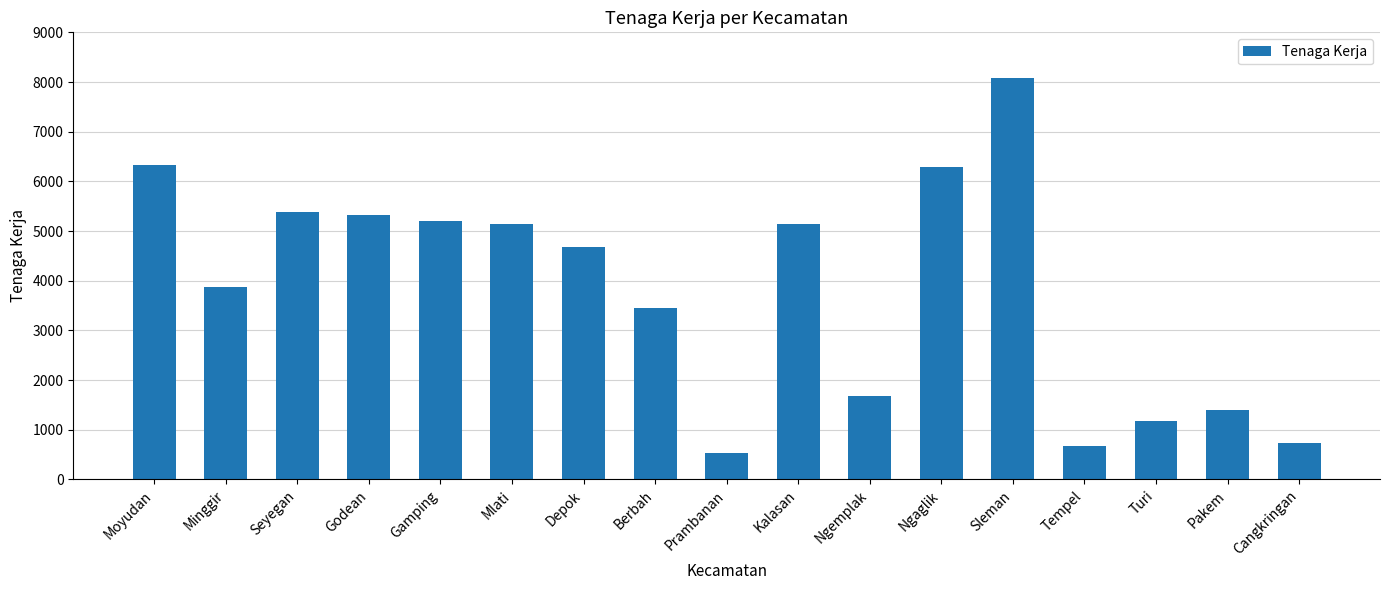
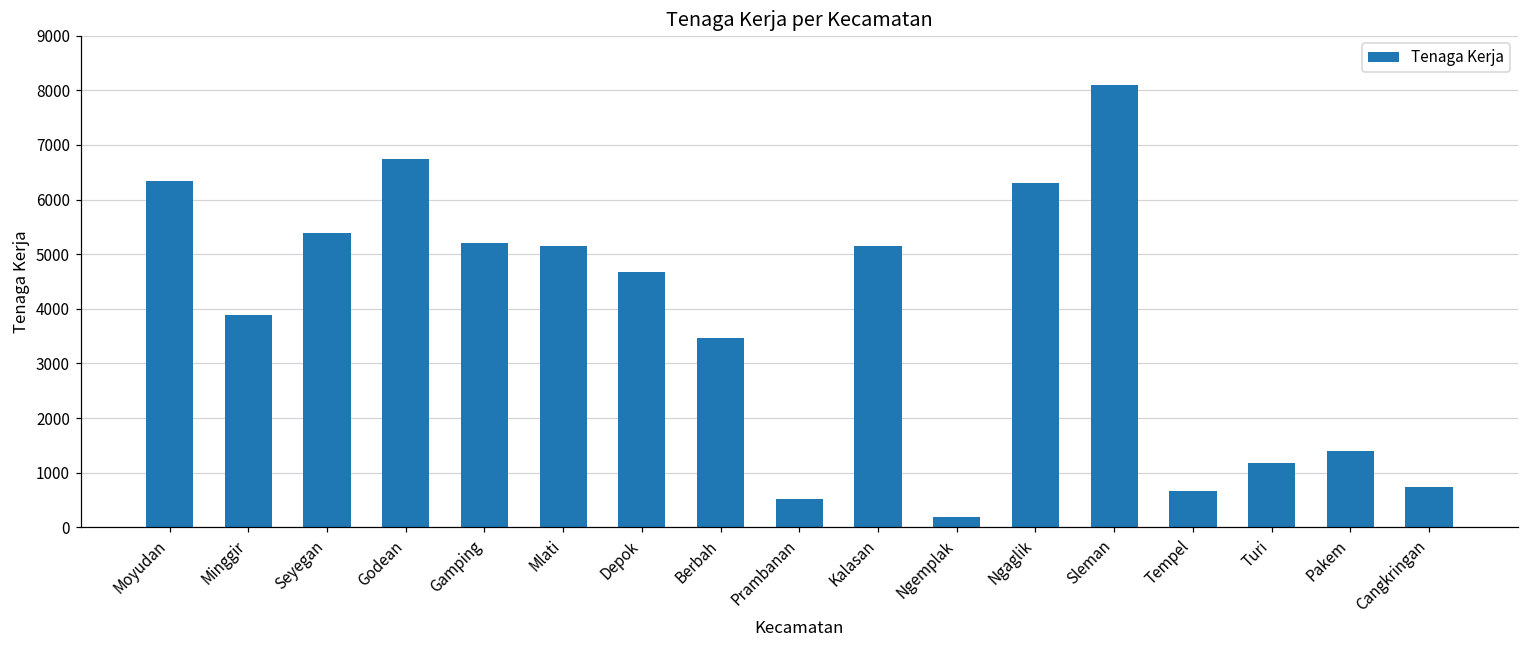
Godean: 5300 -> 6700
Ngemplak: 1700 -> 200
